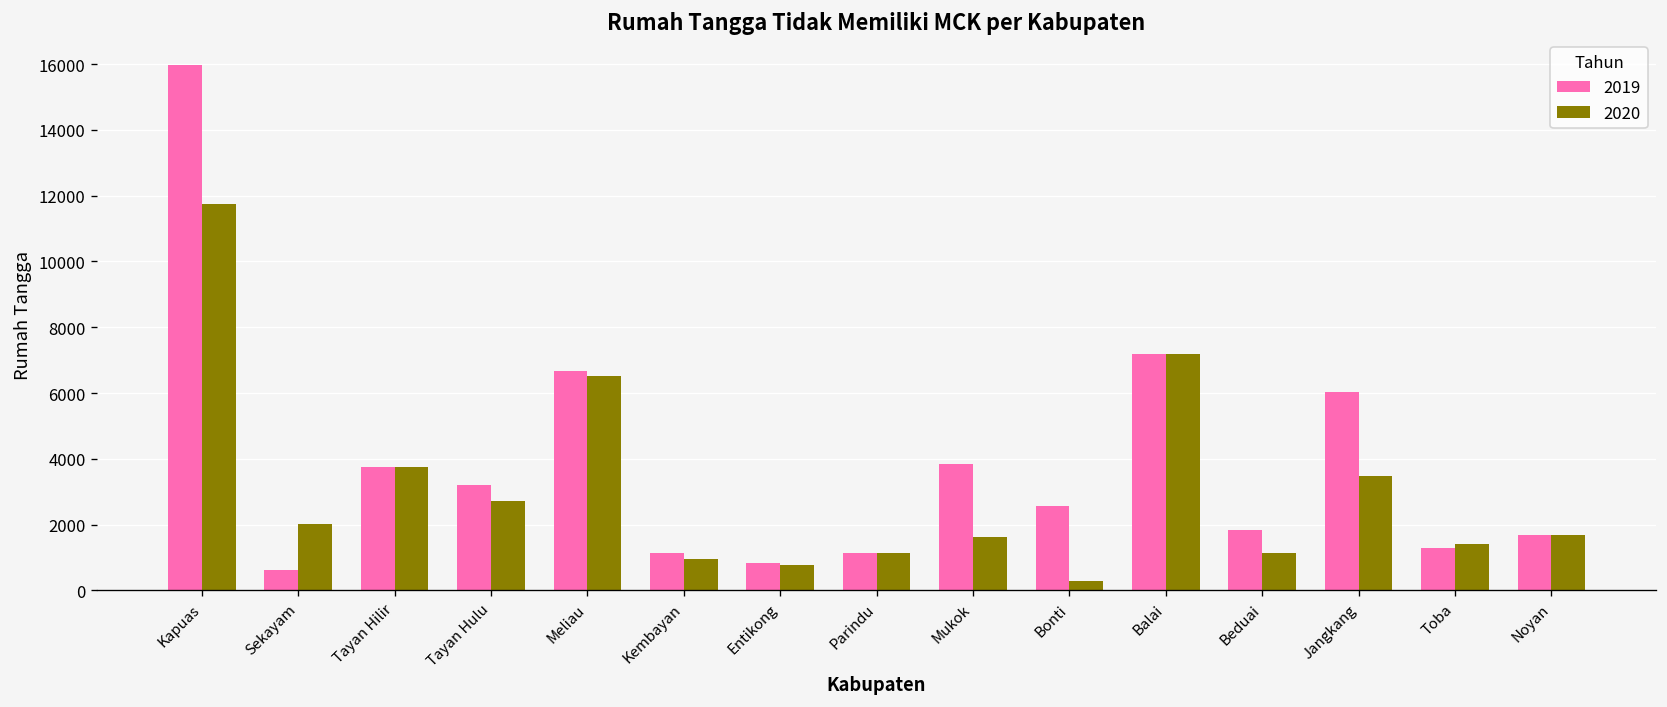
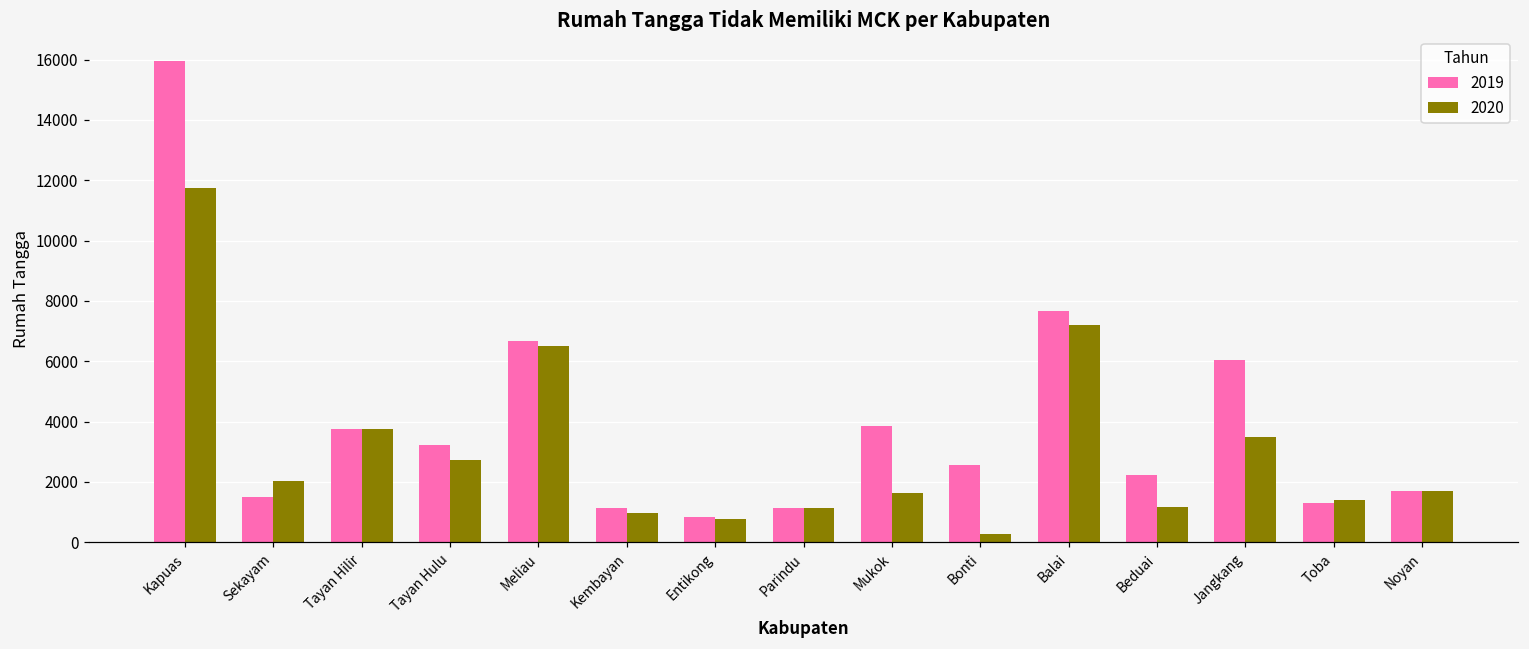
2019, Sekayam: 600 -> 1500
2019, Balai: 7200 -> 7600
2019, Beduai: 1800 -> 2200
